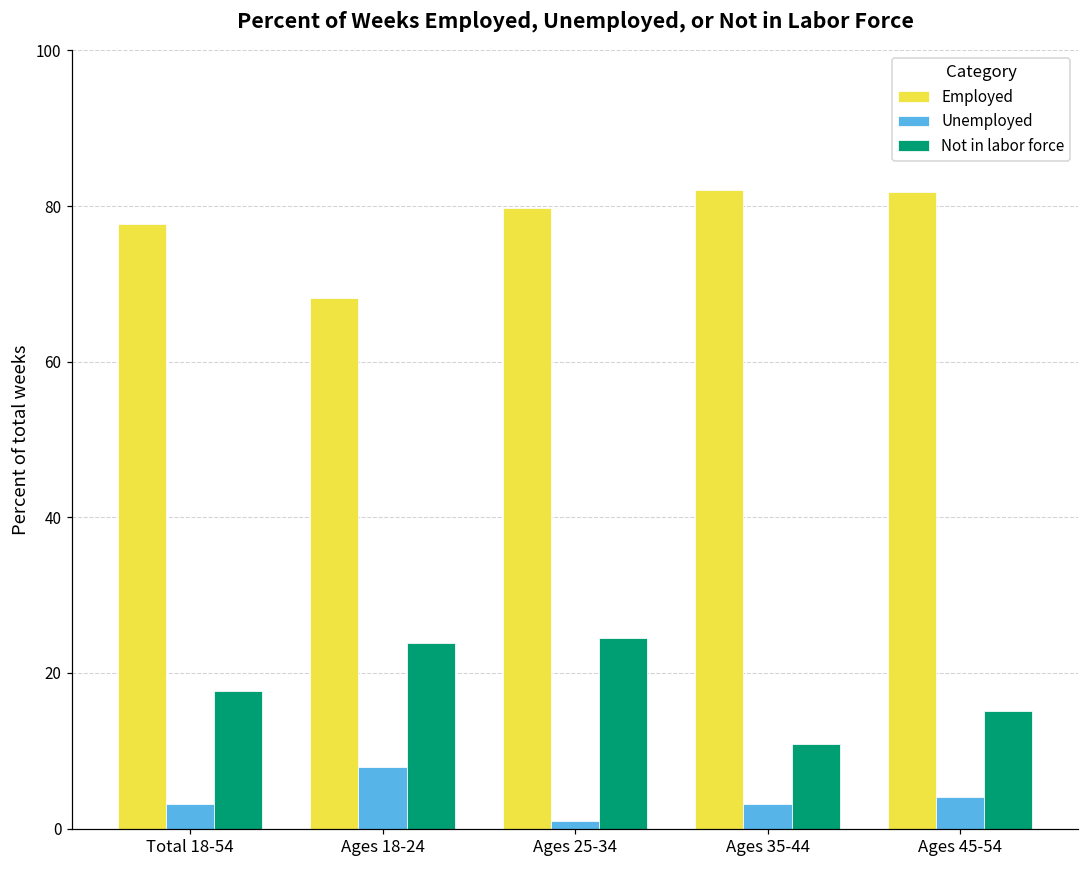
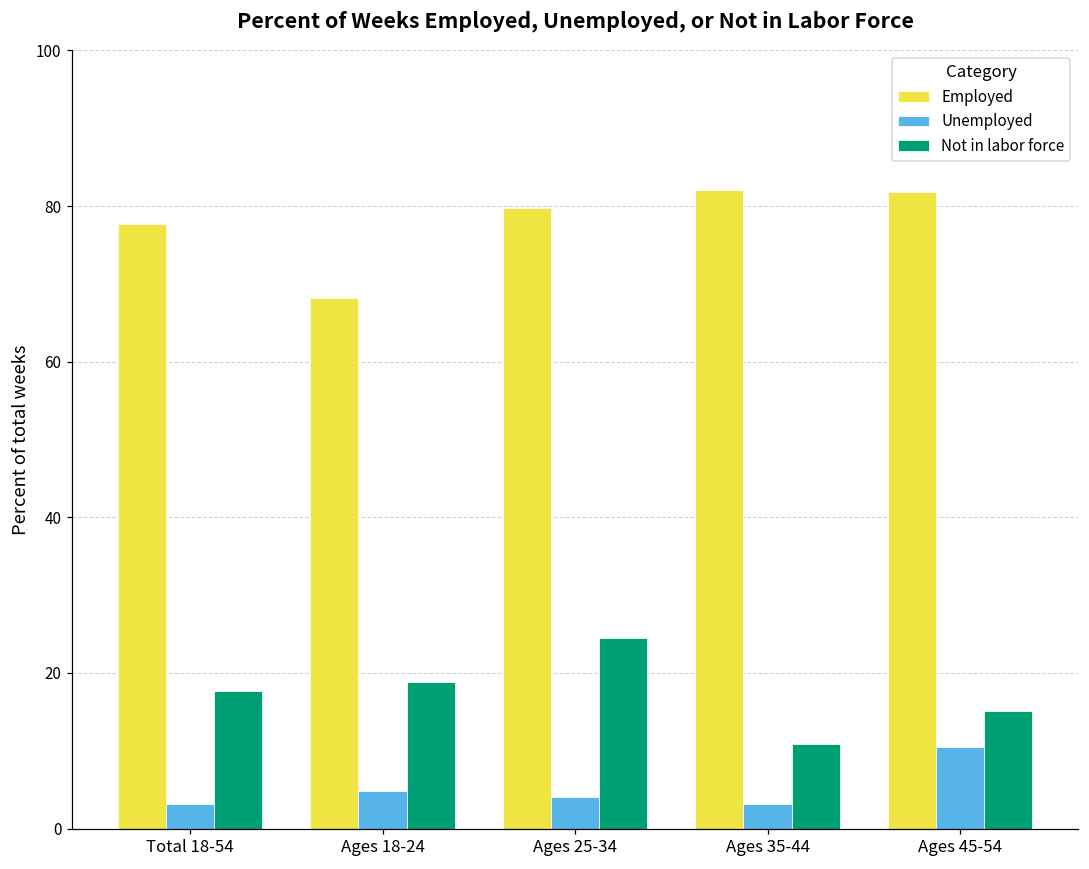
Unemployed, Ages 18-24: 8 -> 5
Not in labor force, Ages 18-24: 24 -> 19
Unemployed, Ages 25-34: 1 -> 4
Unemployed, Ages 45-54: 4 -> 10
